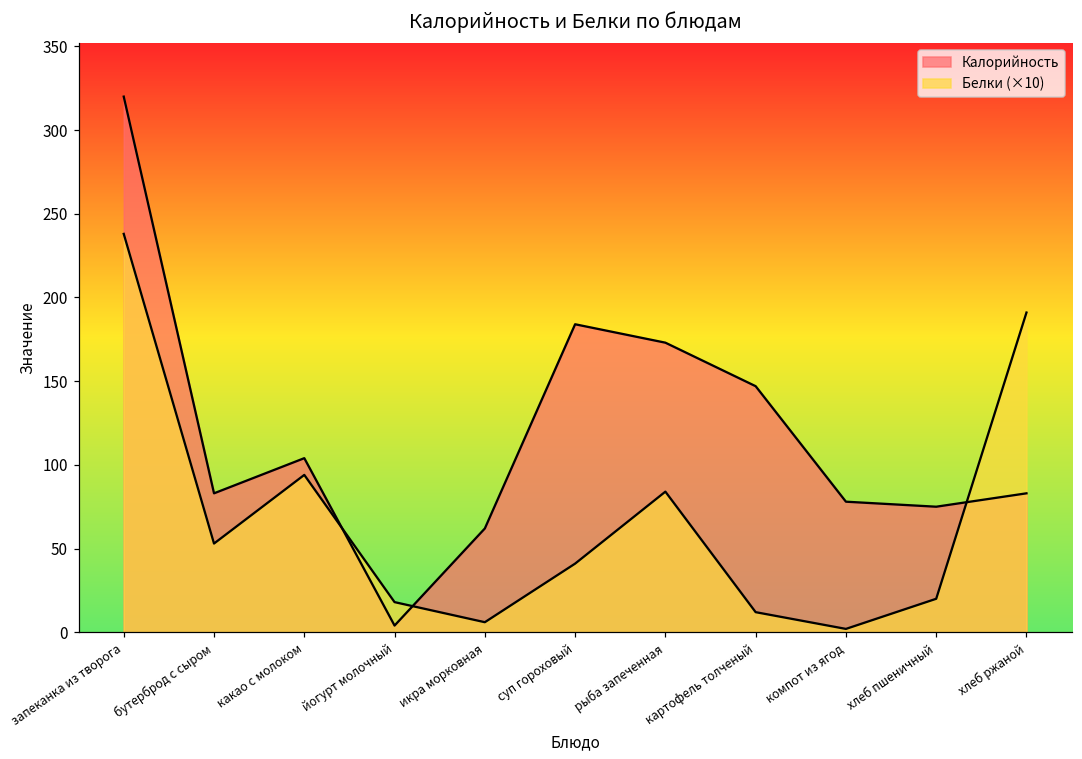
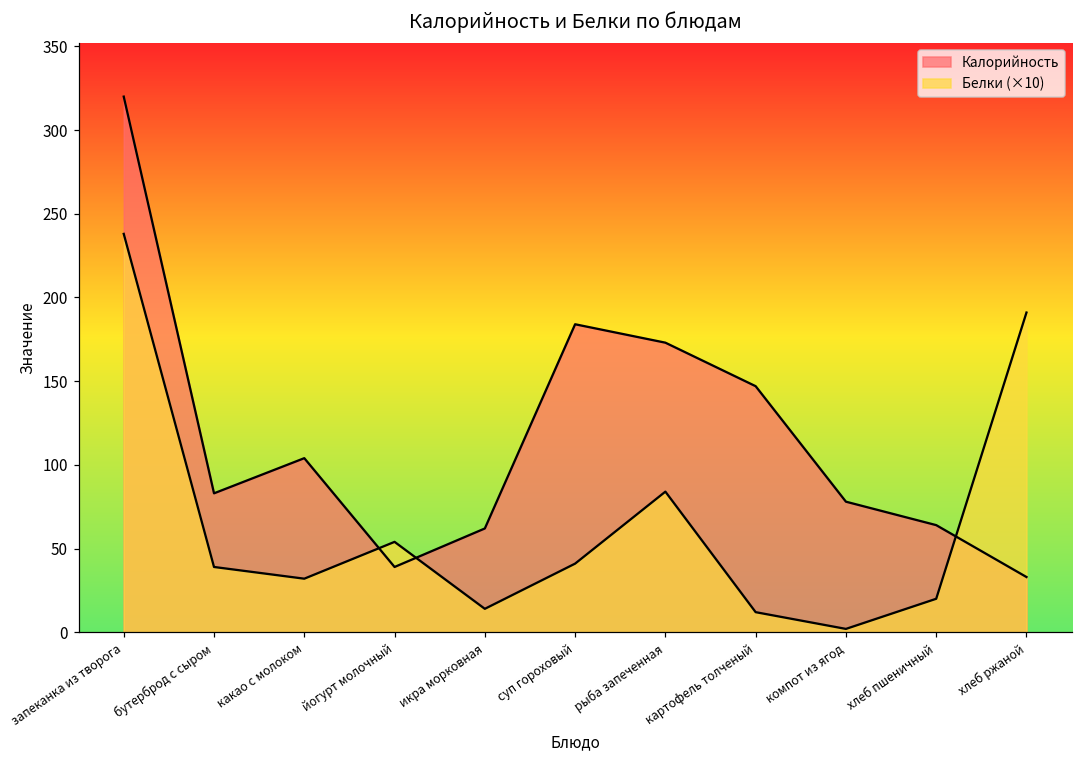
Белки (×10), бутерброд с сыром: 53 -> 39
Белки (×10), какао с молоком: 94 -> 32
Калорийность, йогурт молочный: 4 -> 39
Белки (×10), йогурт молочный: 18 -> 54
Белки (×10), икра морковная: 6 -> 14
Калорийность, хлеб пшеничный: 75 -> 64
Калорийность, хлеб ржаной: 83 -> 33
